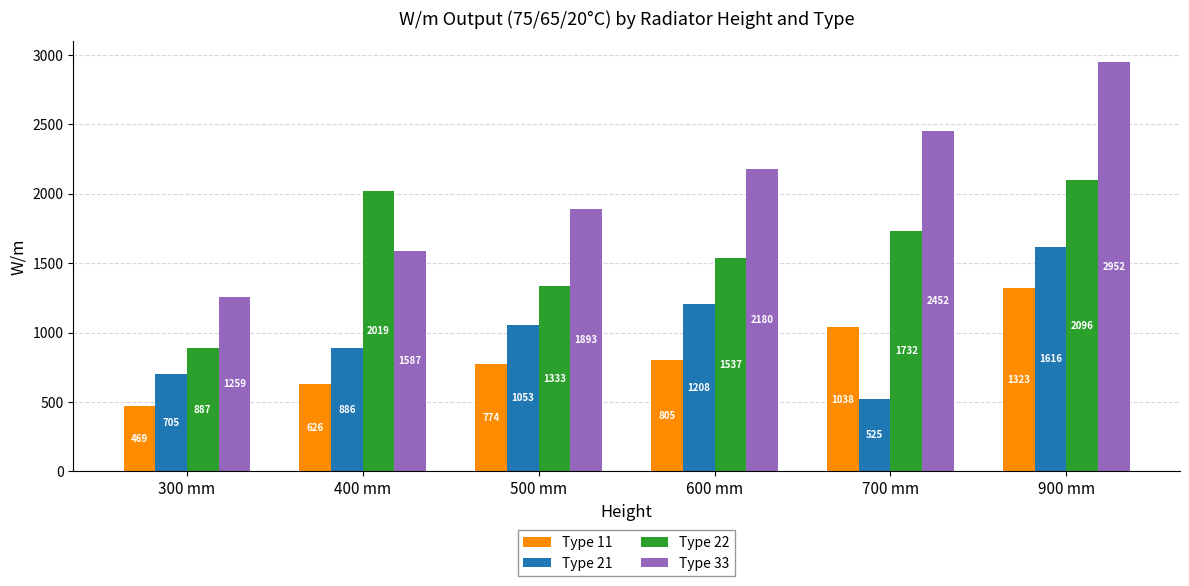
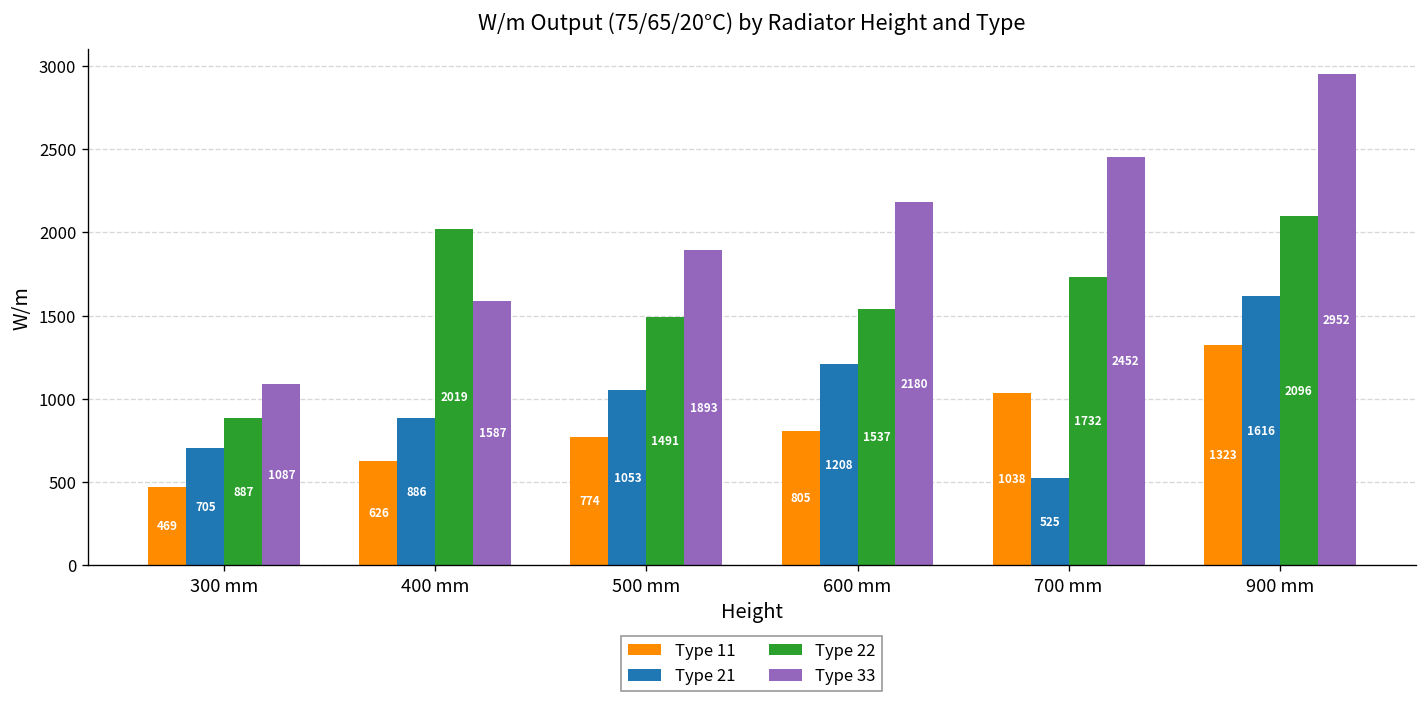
Type 33, 300 mm: 1259 -> 1087
Type 22, 500 mm: 1333 -> 1491
